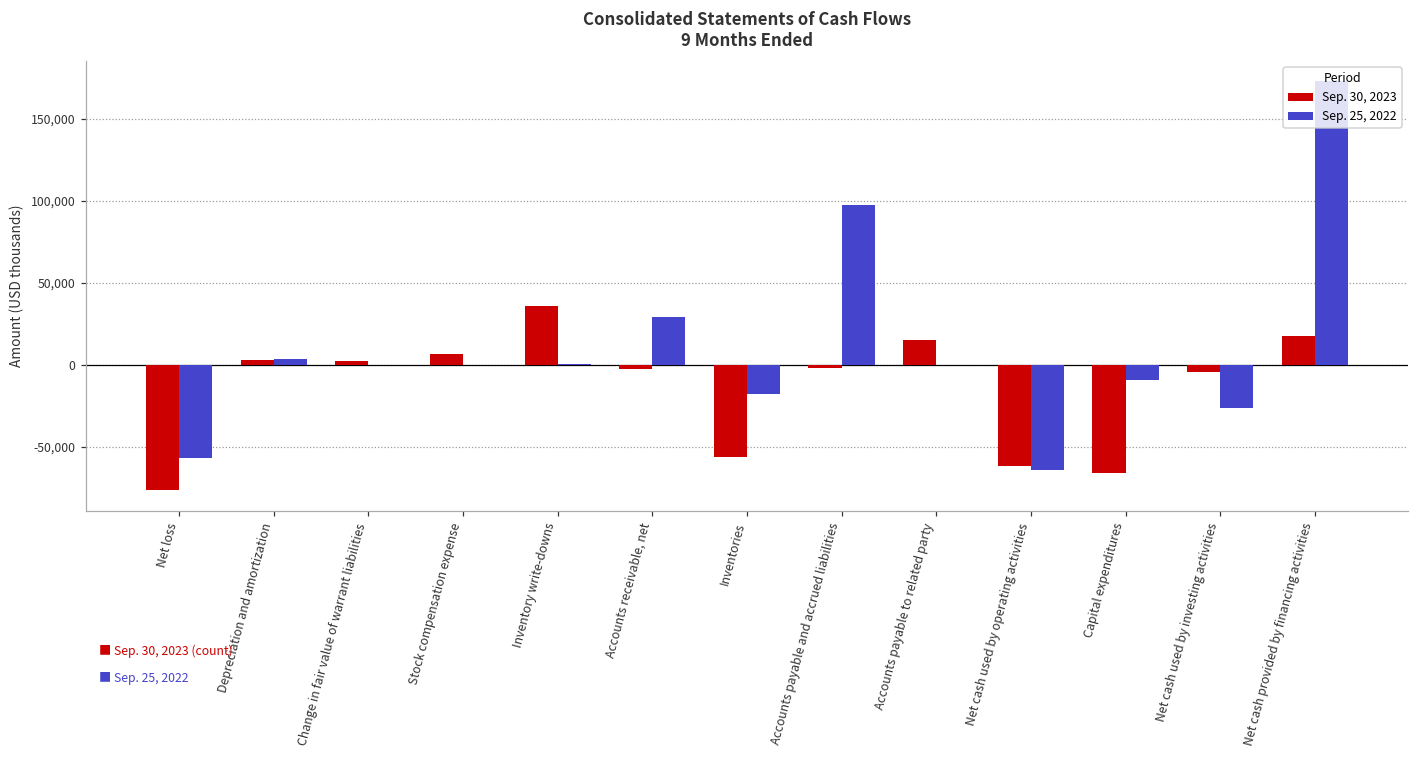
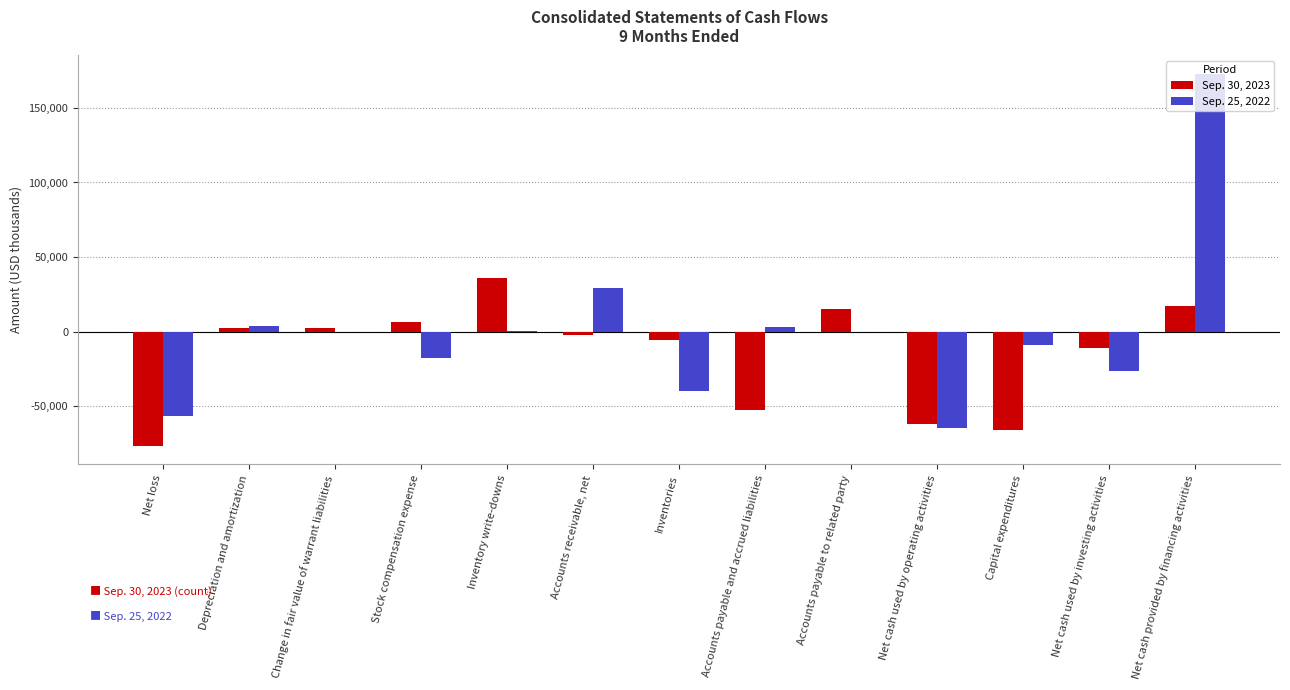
Sep. 25, 2022, Stock compensation expense: 0 -> -18,000
Sep. 30, 2023, Inventories: -56,000 -> -5,000
Sep. 25, 2022, Inventories: -18,000 -> -40,000
Sep. 30, 2023, Accounts payable and accrued liabilities: -2,000 -> -52,000
Sep. 25, 2022, Accounts payable and accrued liabilities: 98,000 -> 3,000
Sep. 30, 2023, Net cash used by investing activities: -5,000 -> -11,000
